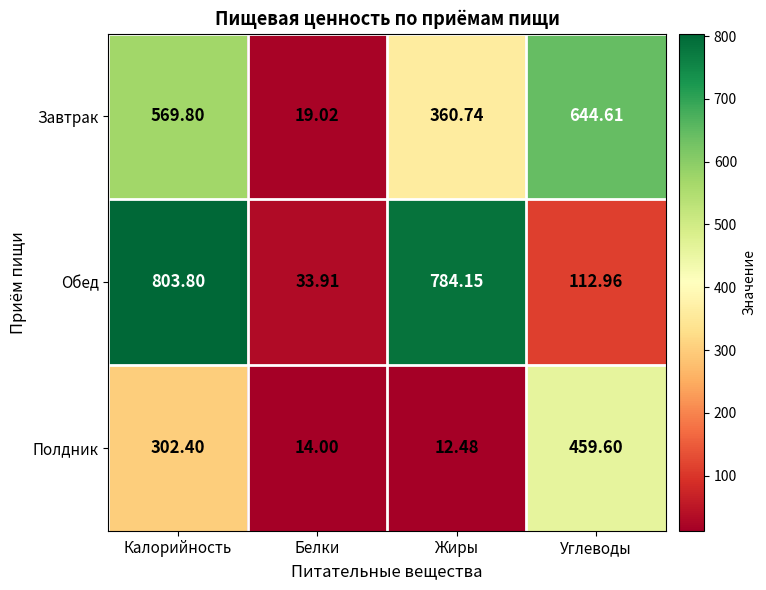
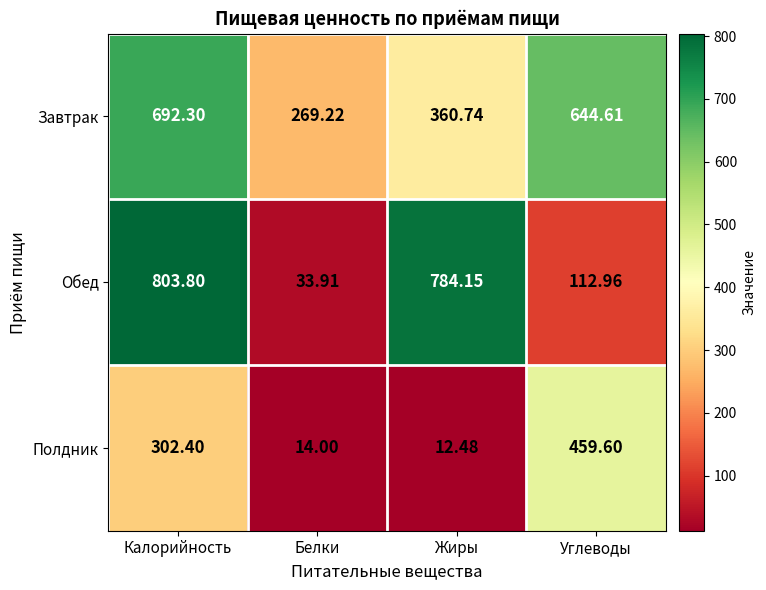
Завтрак, Калорийность: 569.80 -> 692.30
Завтрак, Белки: 19.02 -> 269.22
